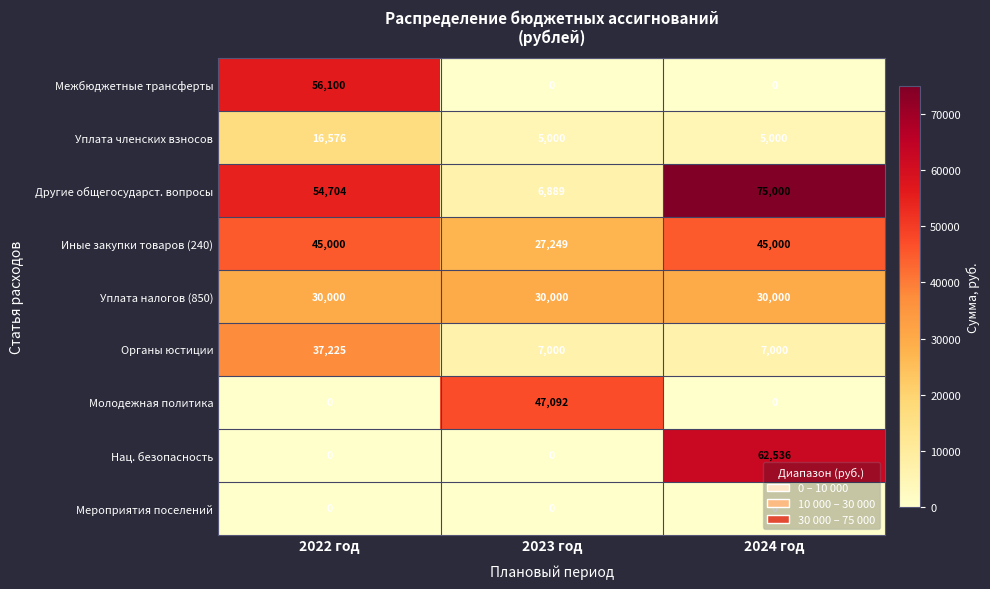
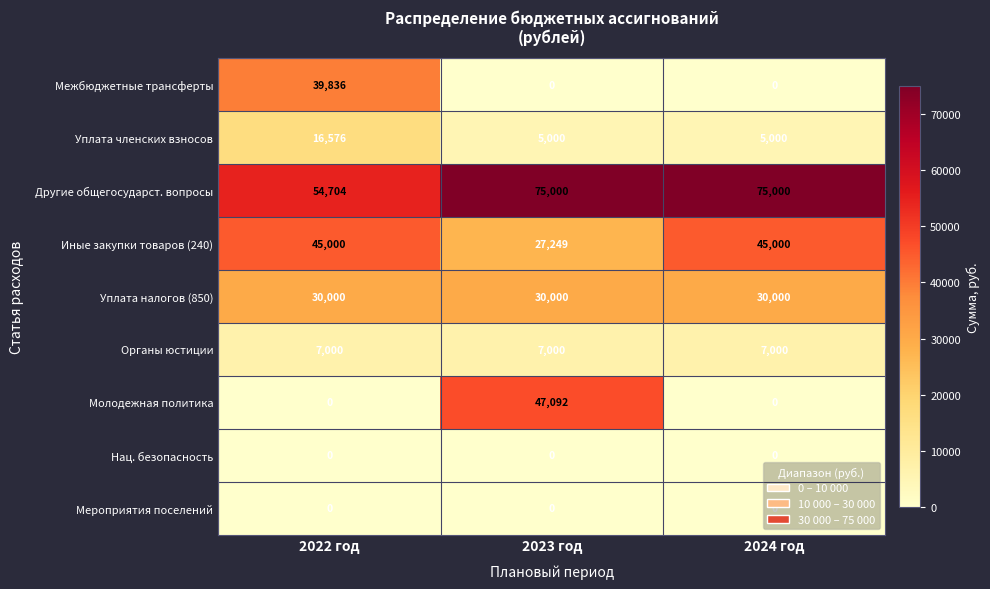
Межбюджетные трансферты, 2022 год: 56,100 -> 39,836
Другие общегосударст. вопросы, 2023 год: 6,889 -> 75,000
Органы юстиции, 2022 год: 37,225 -> 7,000
Нац. безопасность, 2024 год: 62,536 -> 0
